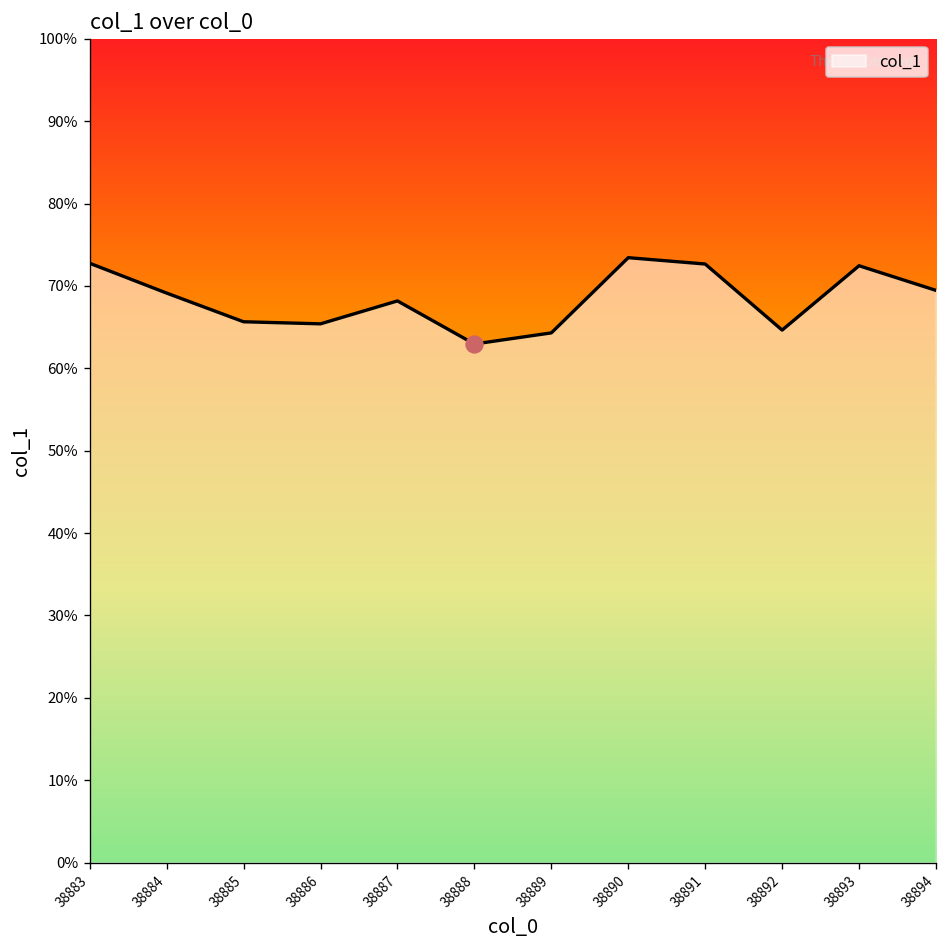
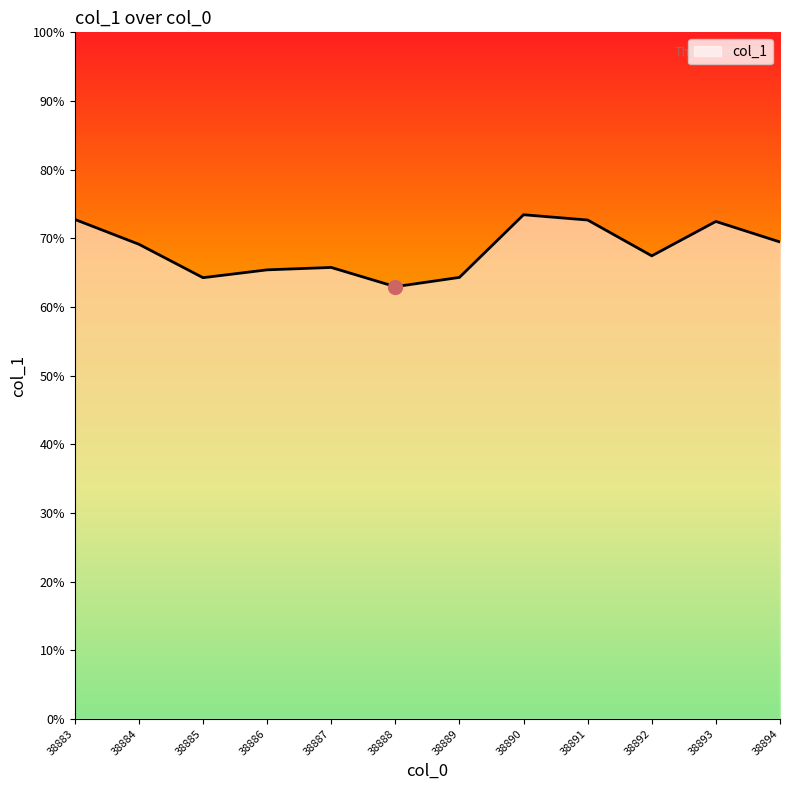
col_1, 38885: 66% -> 64%
col_1, 38887: 68% -> 66%
col_1, 38892: 65% -> 67%
